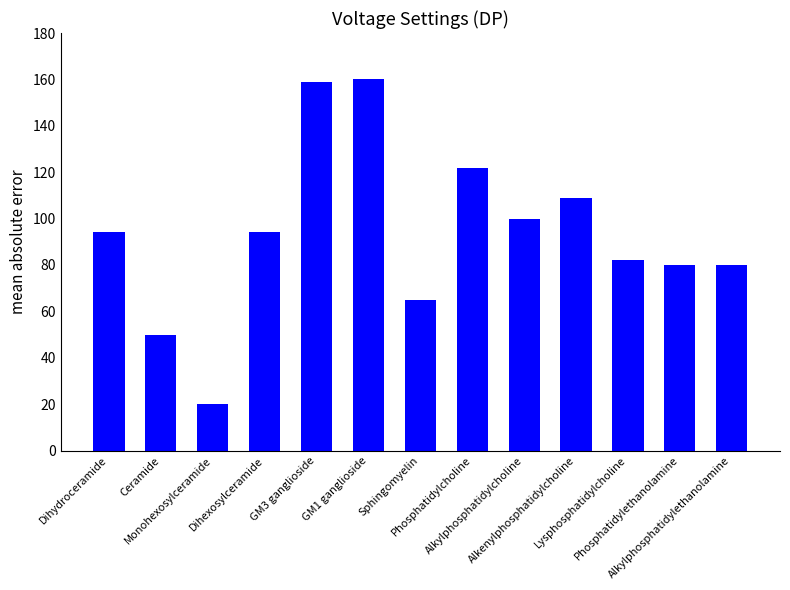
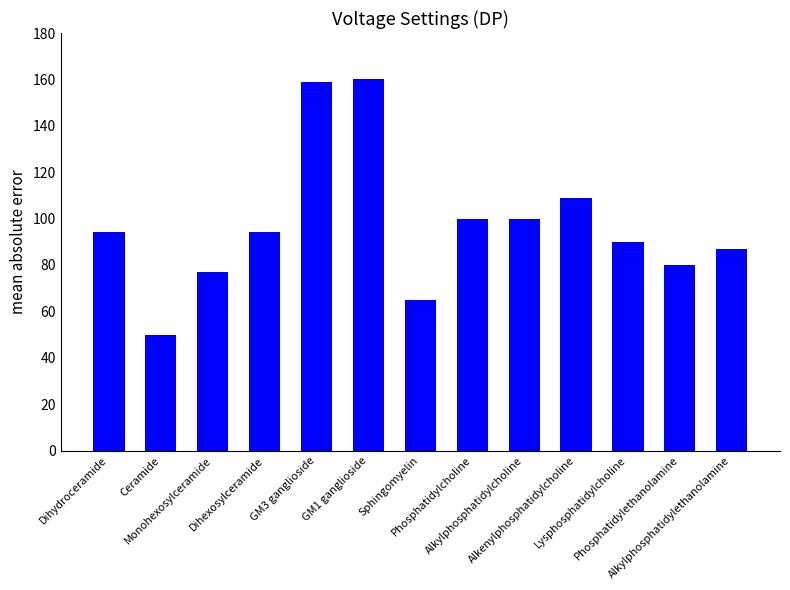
Monohexosylceramide: 20 -> 77
Phosphatidylcholine: 122 -> 100
Lysphosphatidylcholine: 82 -> 90
Alkylphosphatidylethanolamine: 80 -> 87
